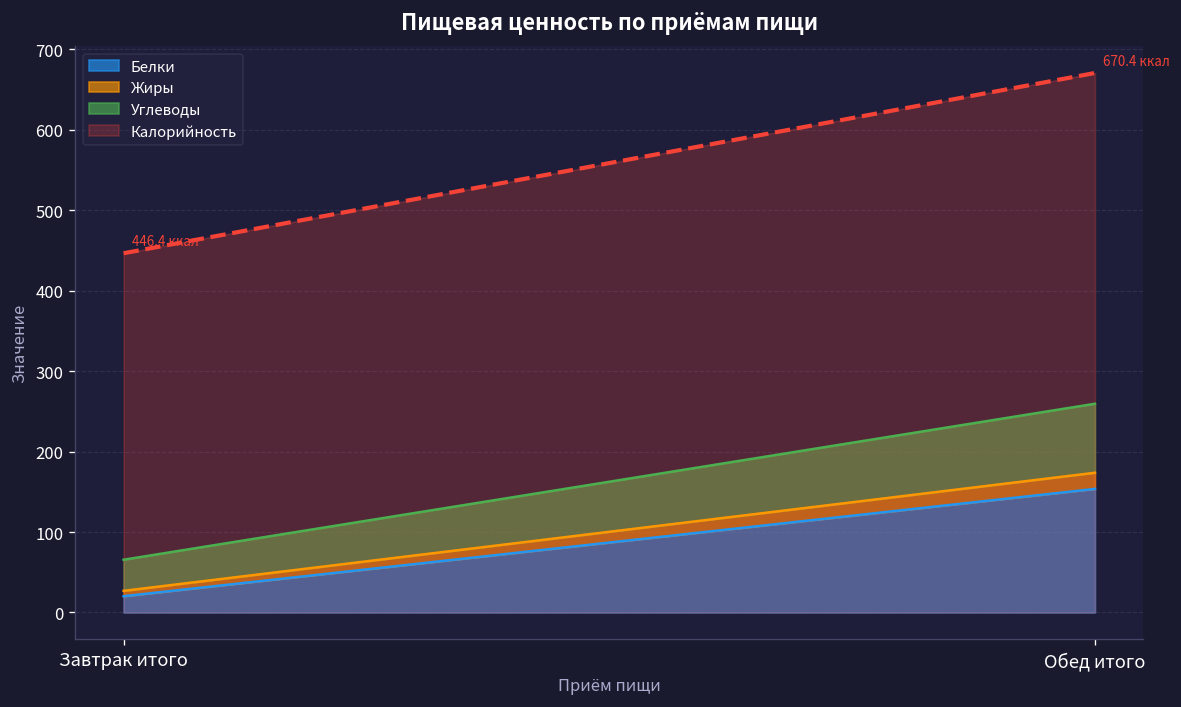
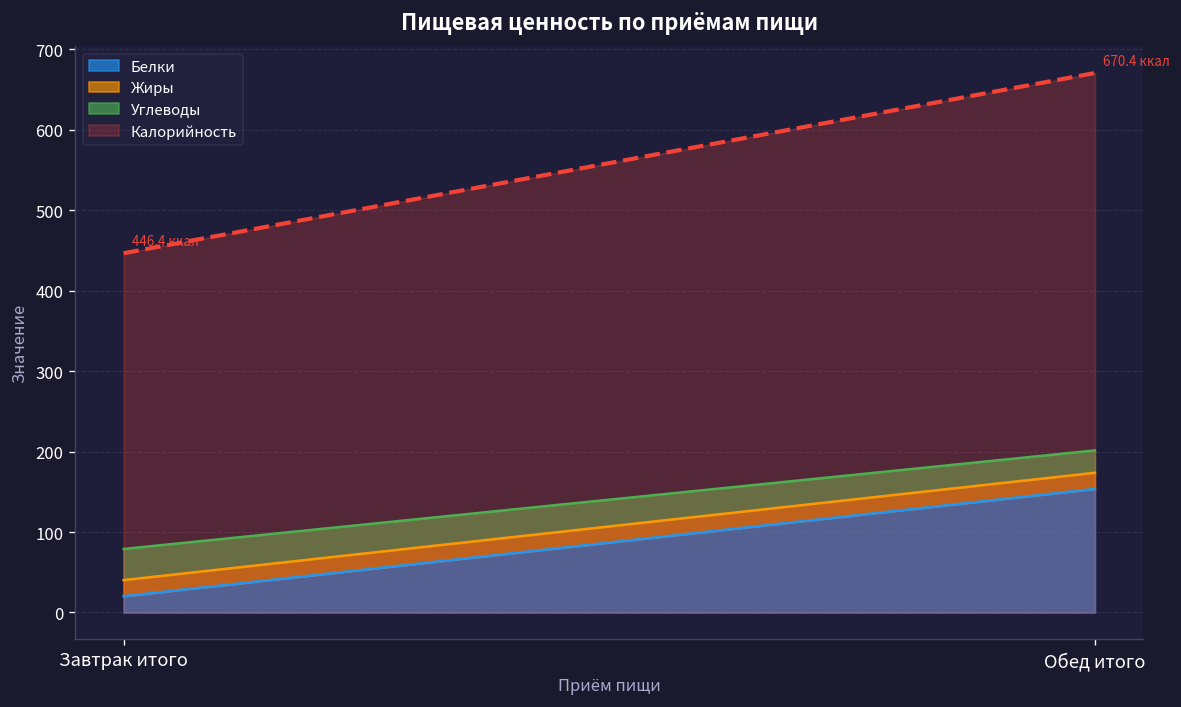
Жиры, Завтрак итого: 10 -> 20
Углеводы, Обед итого: 90 -> 30
